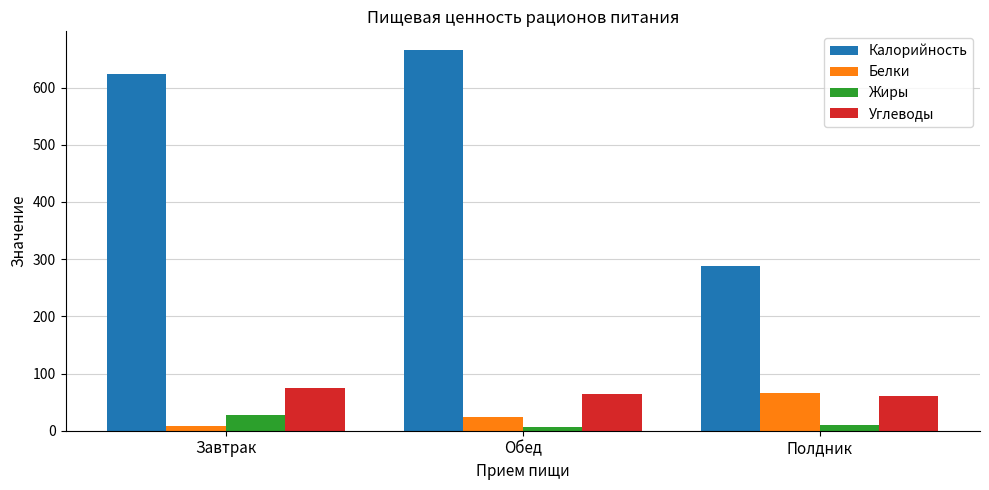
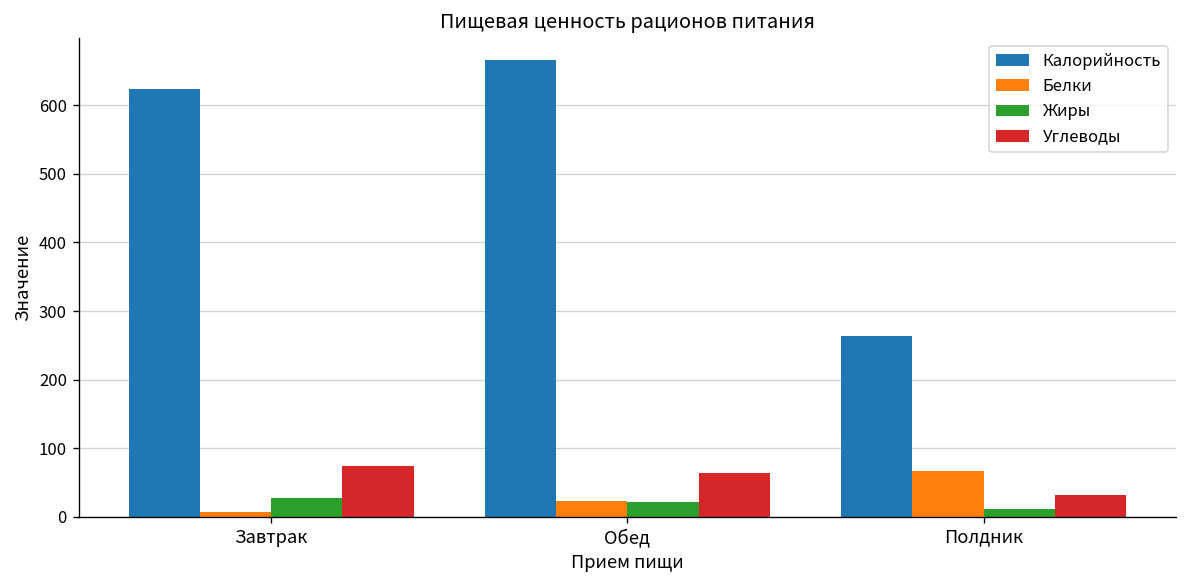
Жиры, Обед: 10 -> 20
Калорийность, Полдник: 290 -> 260
Углеводы, Полдник: 60 -> 30
